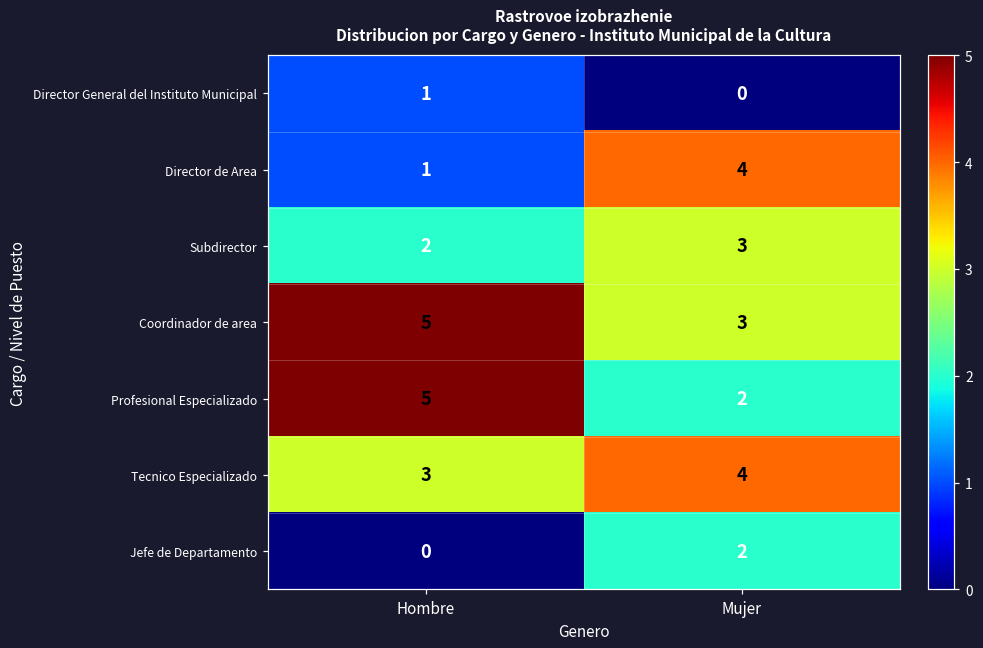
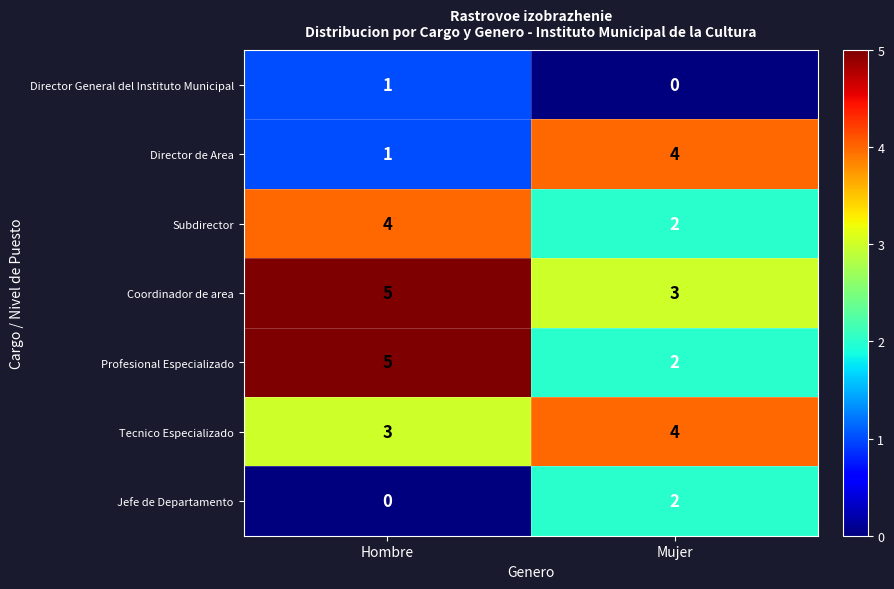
Subdirector, Hombre: 2 -> 4
Subdirector, Mujer: 3 -> 2
